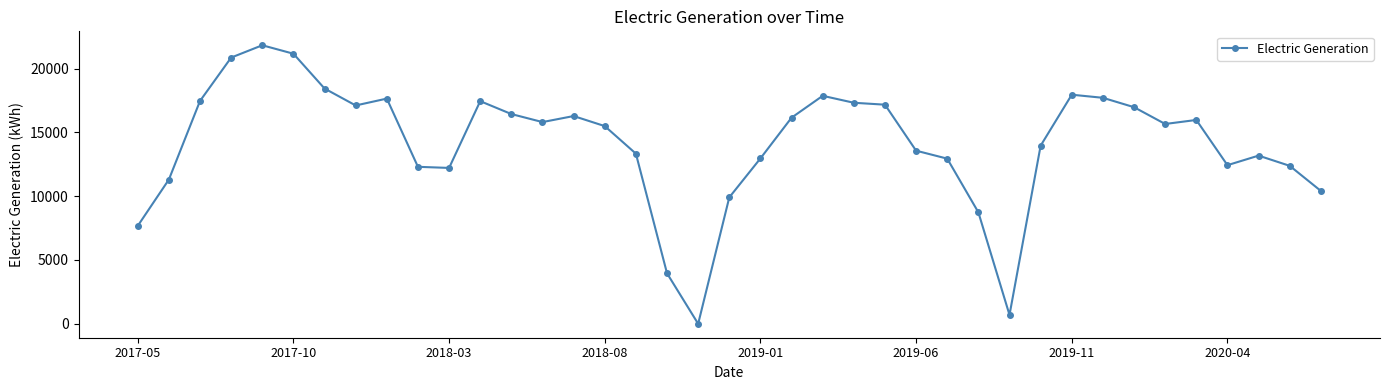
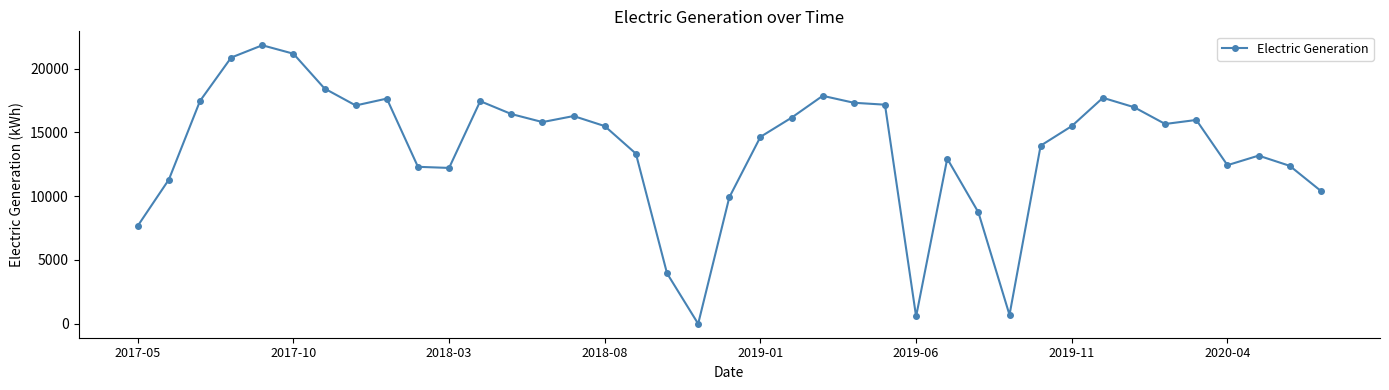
2019-01: 13000 -> 14600
2019-06: 13600 -> 600
2019-11: 17900 -> 15500
